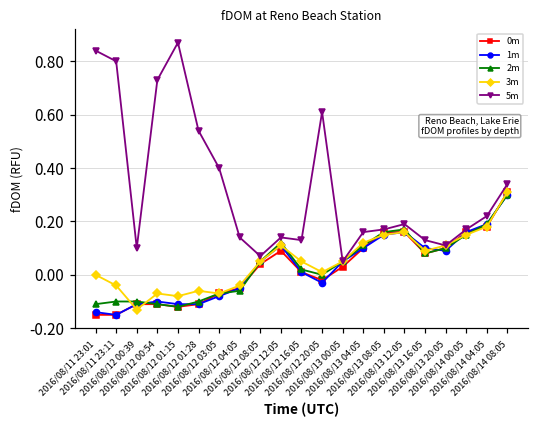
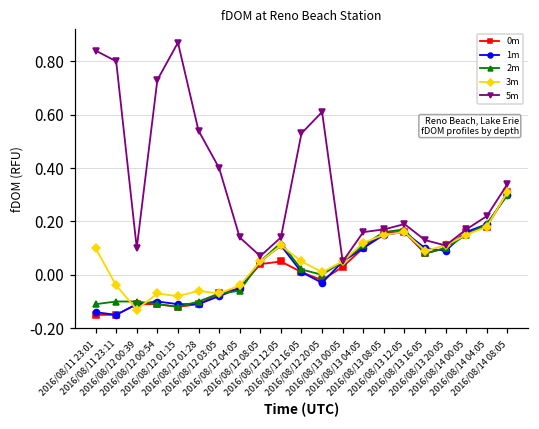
3m, 2016/08/11 23:01: 0.0 -> 0.1
0m, 2016/08/12 12:05: 0.09 -> 0.05
5m, 2016/08/12 16:05: 0.13 -> 0.53
